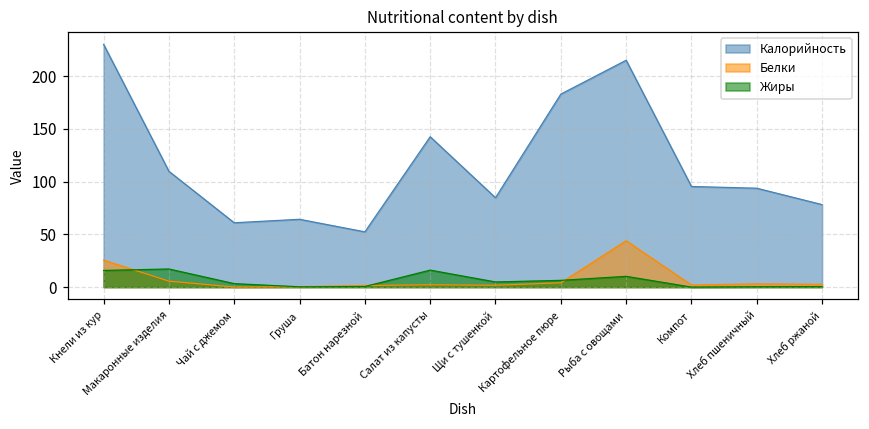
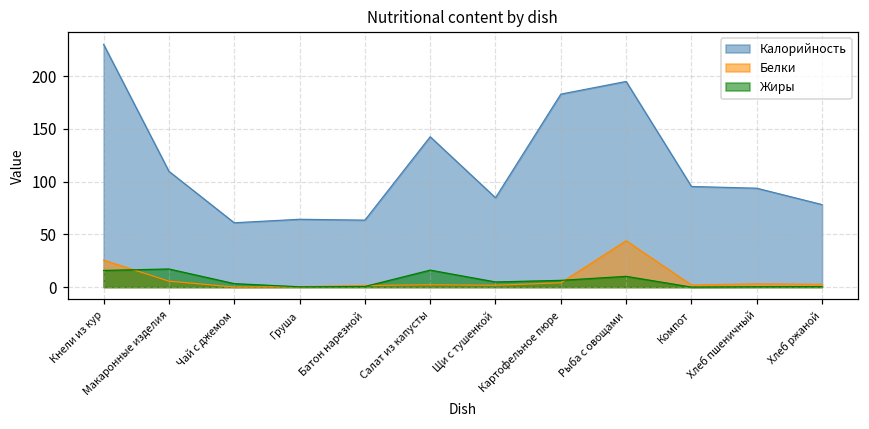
Калорийность, Батон нарезной: 50 -> 60
Калорийность, Рыба с овощами: 220 -> 200
